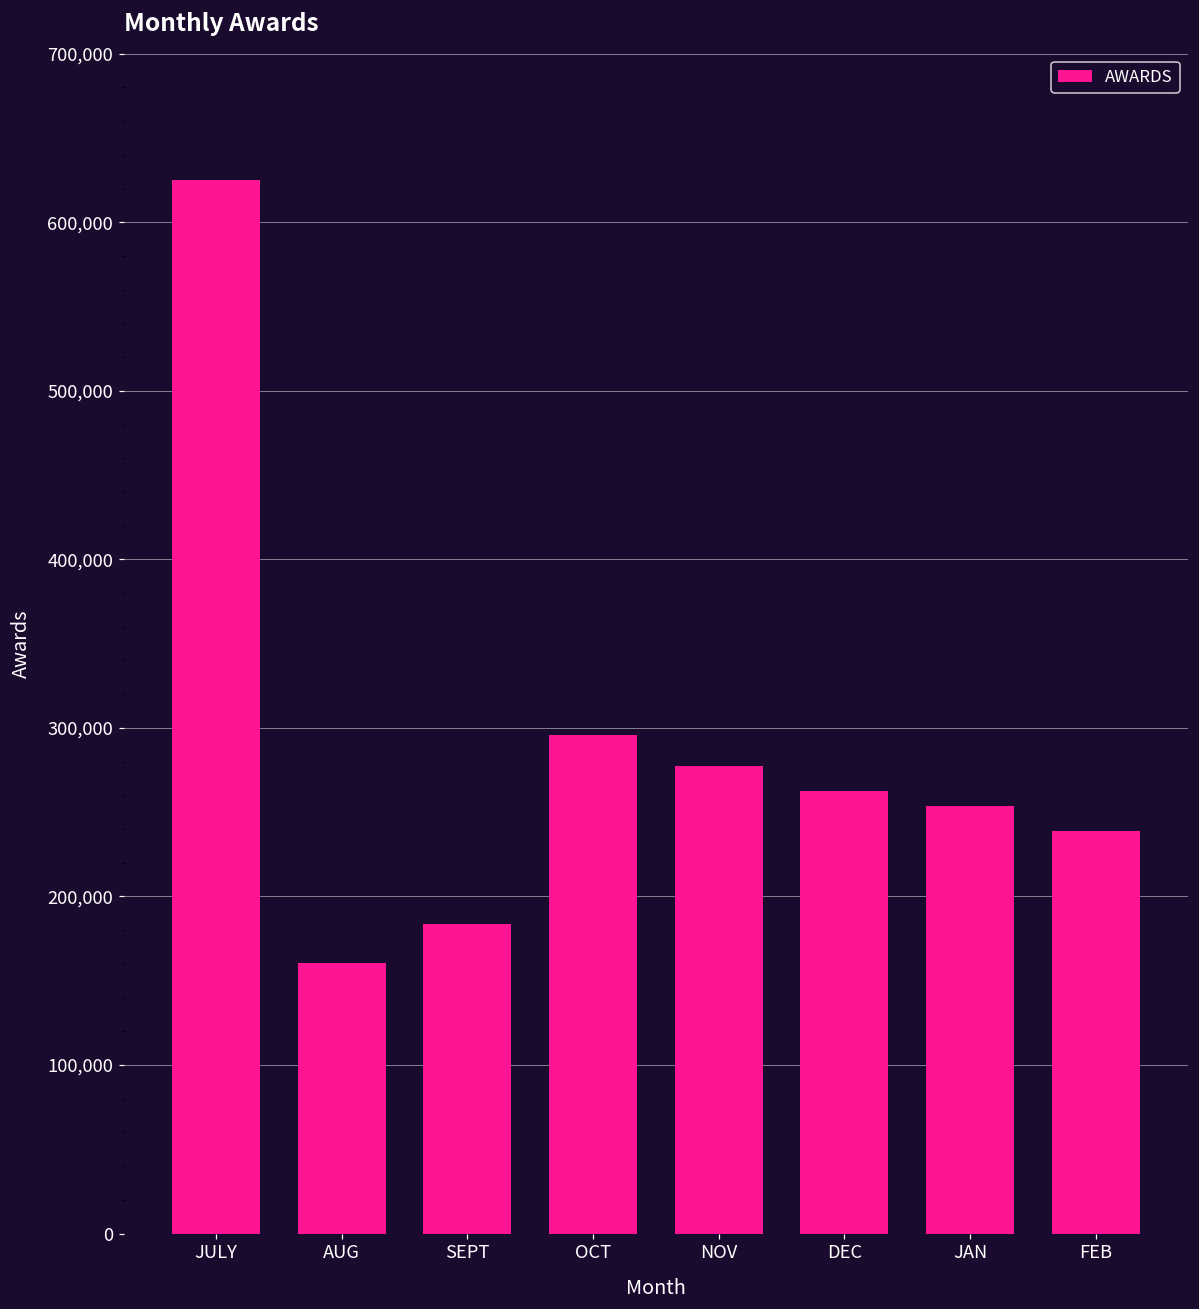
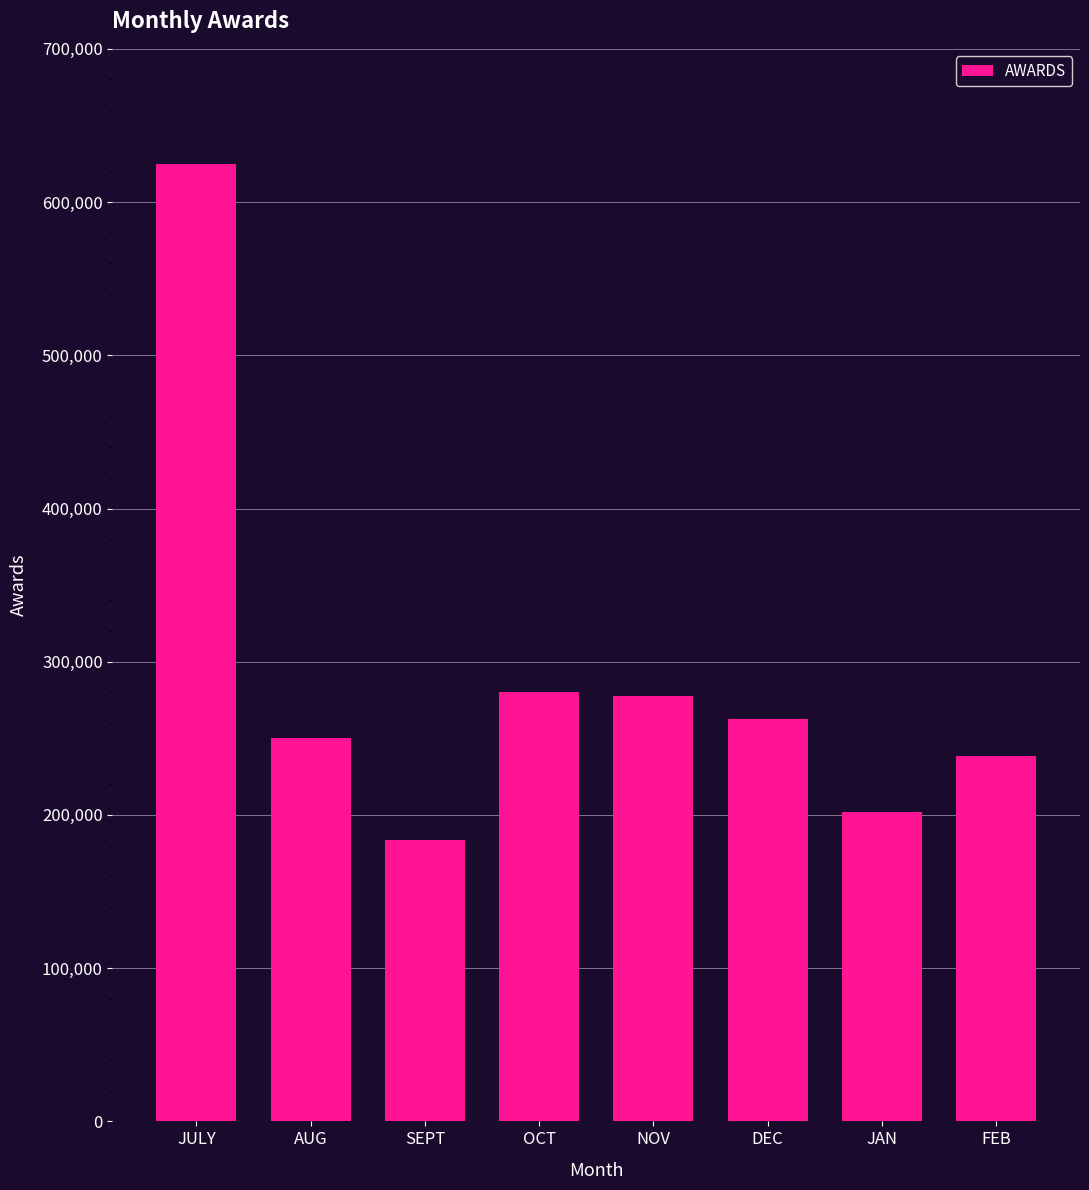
AUG: 160,000 -> 250,000
OCT: 296,000 -> 281,000
JAN: 254,000 -> 202,000
